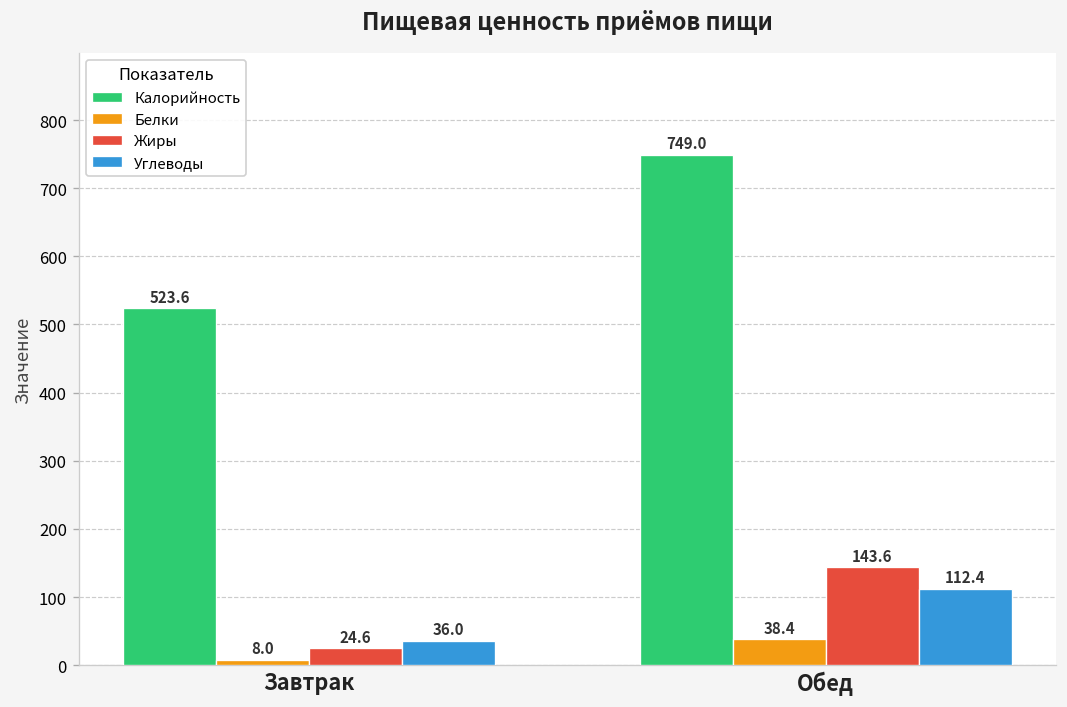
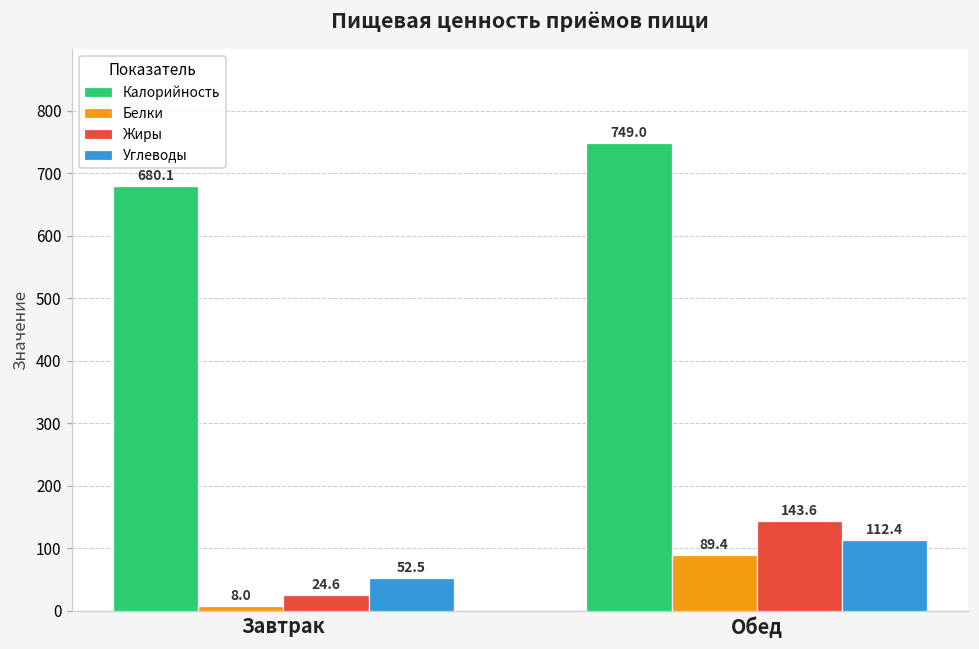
Калорийность, Завтрак: 523.6 -> 680.1
Углеводы, Завтрак: 36.0 -> 52.5
Белки, Обед: 38.4 -> 89.4
